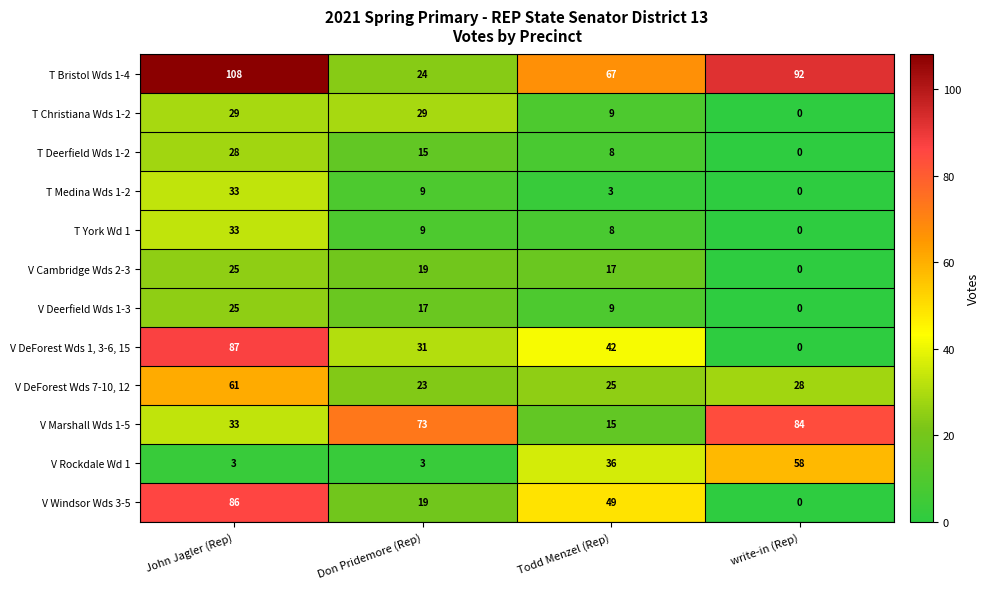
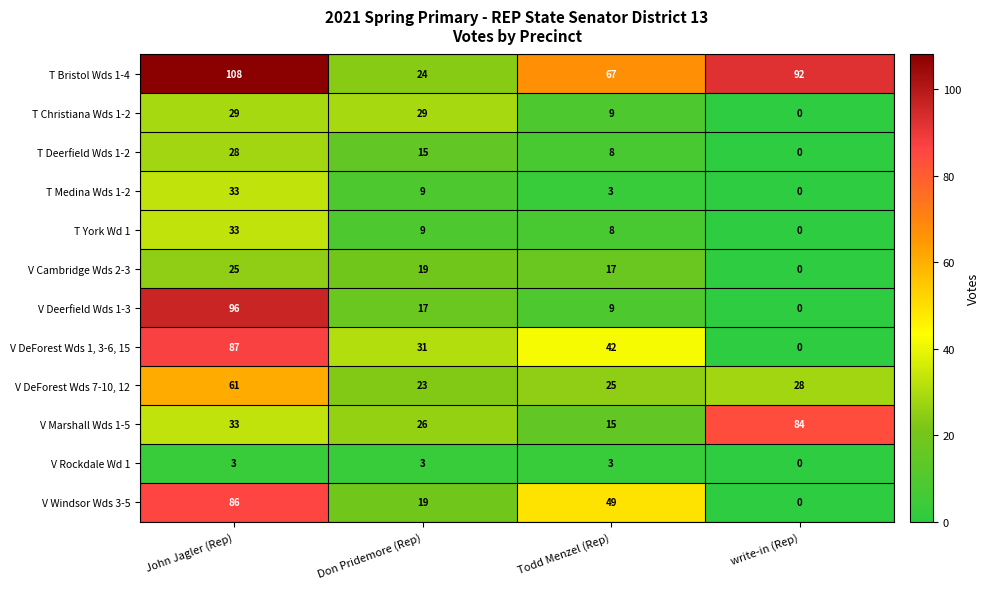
V Deerfield Wds 1-3, John Jagler (Rep): 25 -> 96
V Marshall Wds 1-5, Don Pridemore (Rep): 73 -> 26
V Rockdale Wd 1, Todd Menzel (Rep): 36 -> 3
V Rockdale Wd 1, write-in (Rep): 58 -> 0
